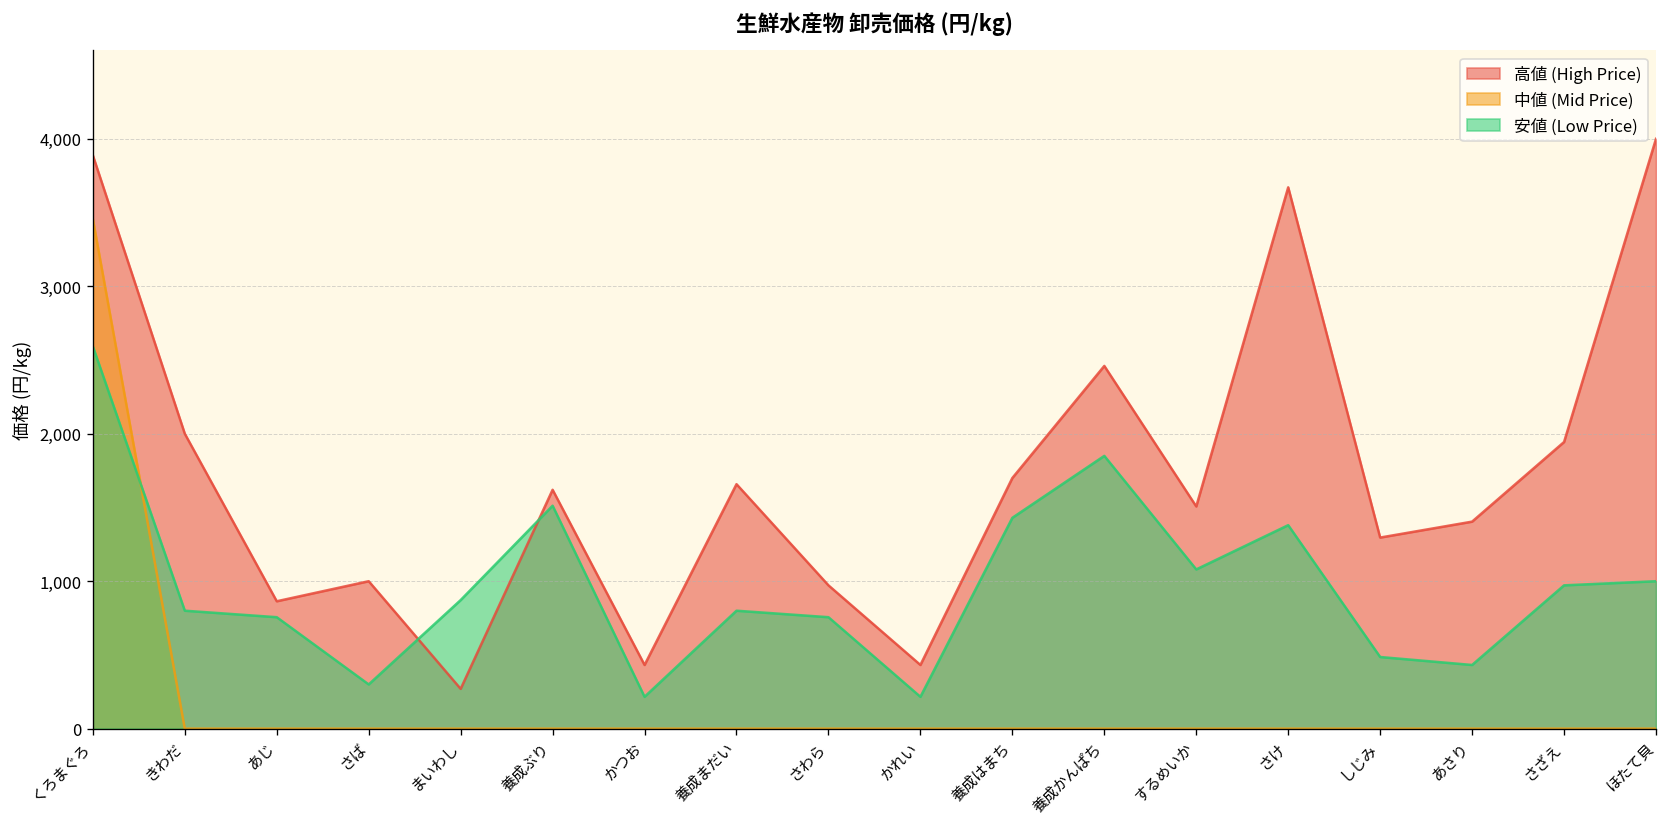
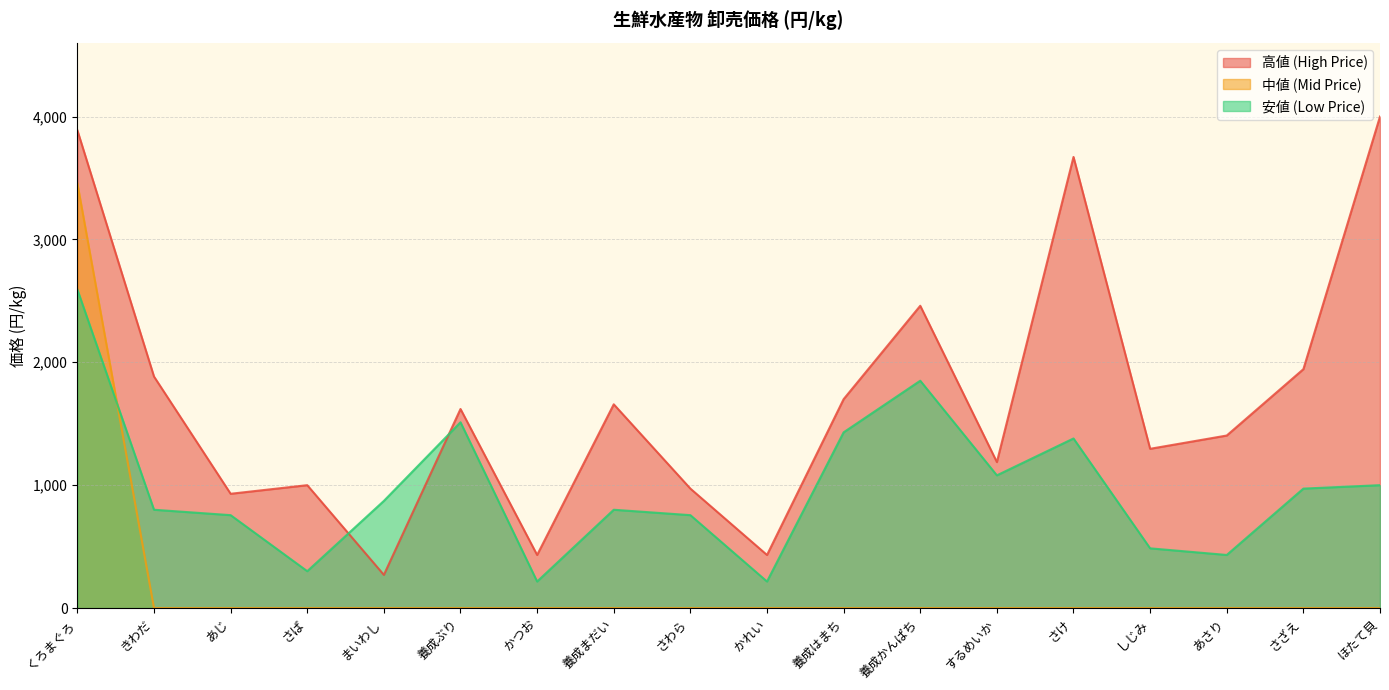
高値 (High Price), きわだ: 2,000 -> 1,880
高値 (High Price), あじ: 860 -> 930
高値 (High Price), するめいか: 1,510 -> 1,190
